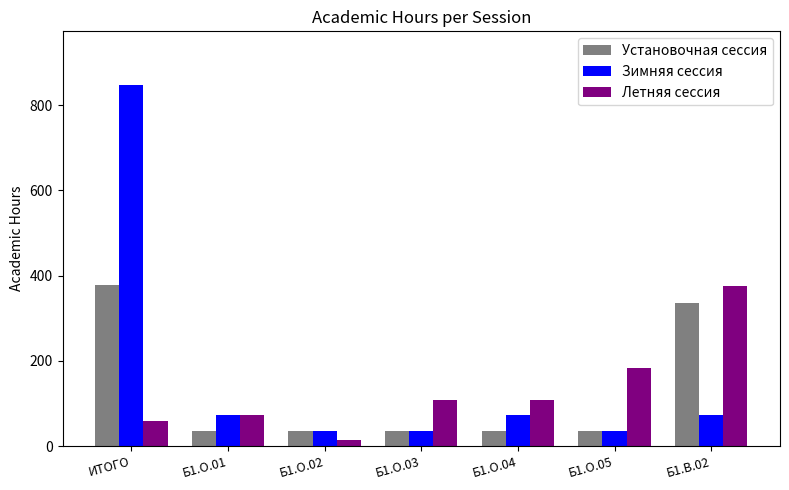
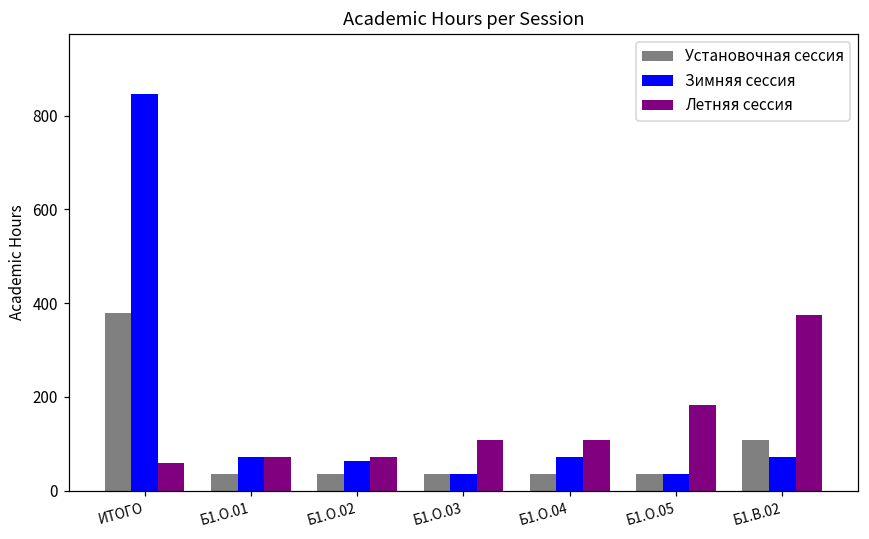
Зимняя сессия, Б1.О.02: 40 -> 60
Летняя сессия, Б1.О.02: 10 -> 70
Установочная сессия, Б1.В.02: 340 -> 110
